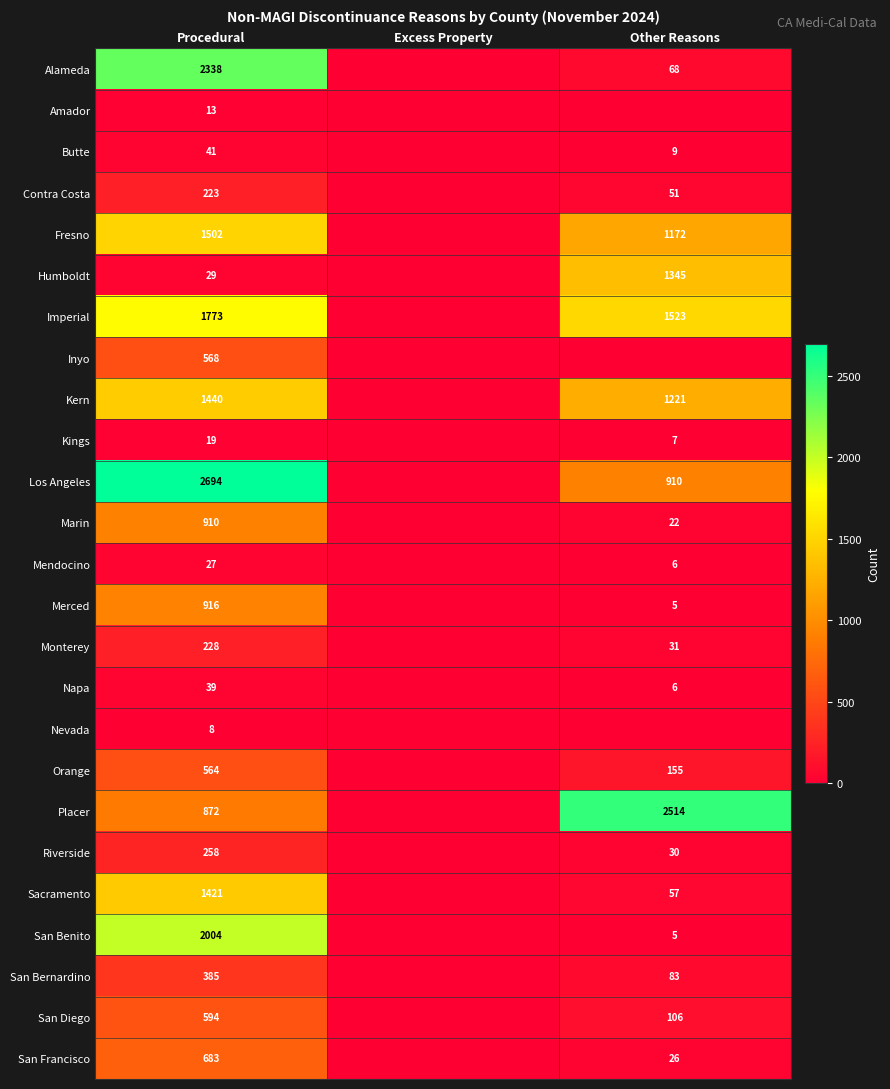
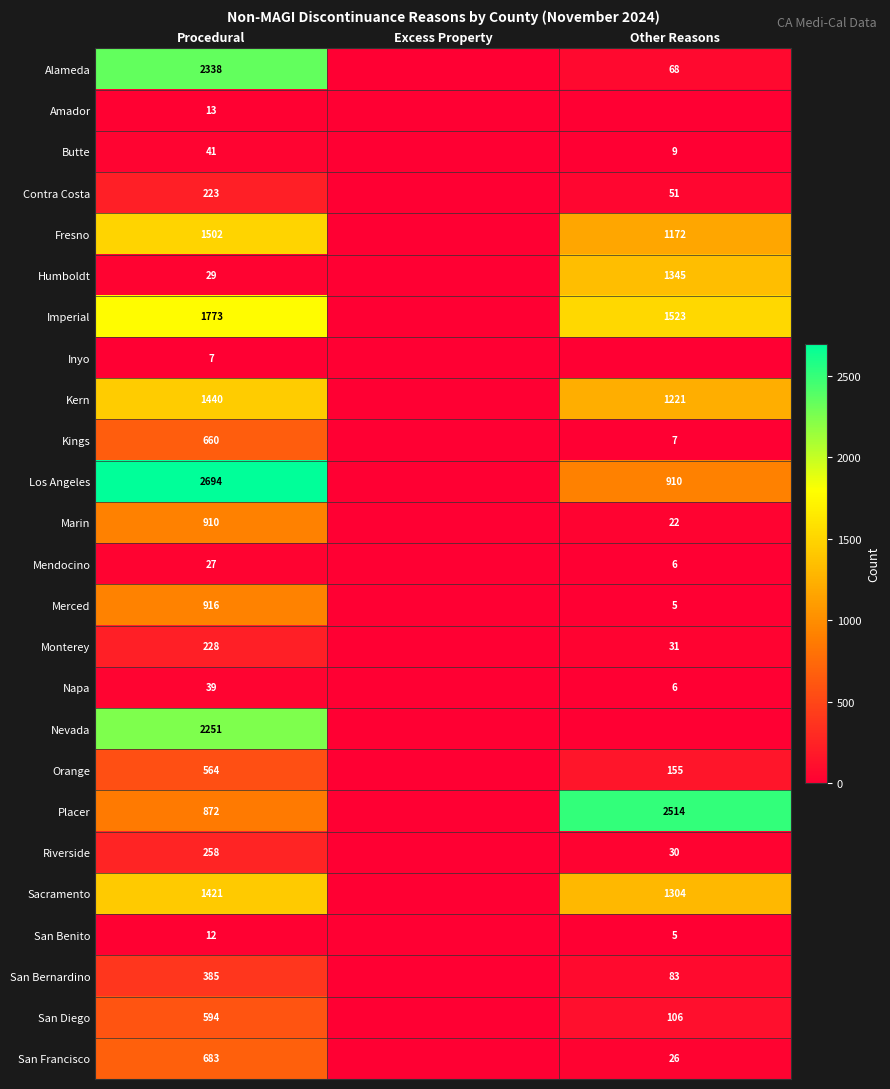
Inyo, Procedural: 568 -> 7
Kings, Procedural: 19 -> 660
Nevada, Procedural: 8 -> 2251
Sacramento, Other Reasons: 57 -> 1304
San Benito, Procedural: 2004 -> 12
